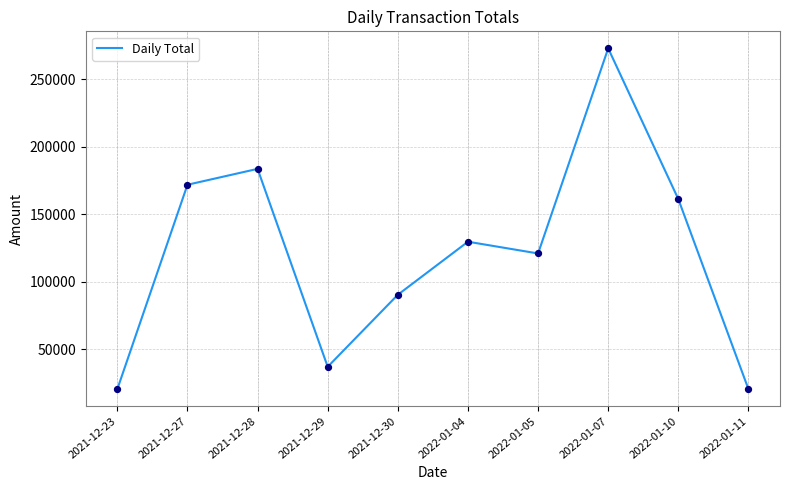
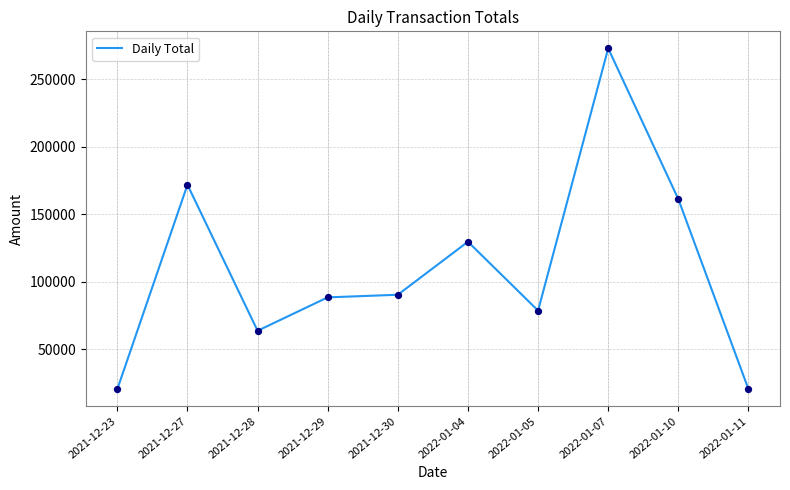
2021-12-28: 184000 -> 64000
2021-12-29: 37000 -> 88000
2022-01-05: 121000 -> 79000
